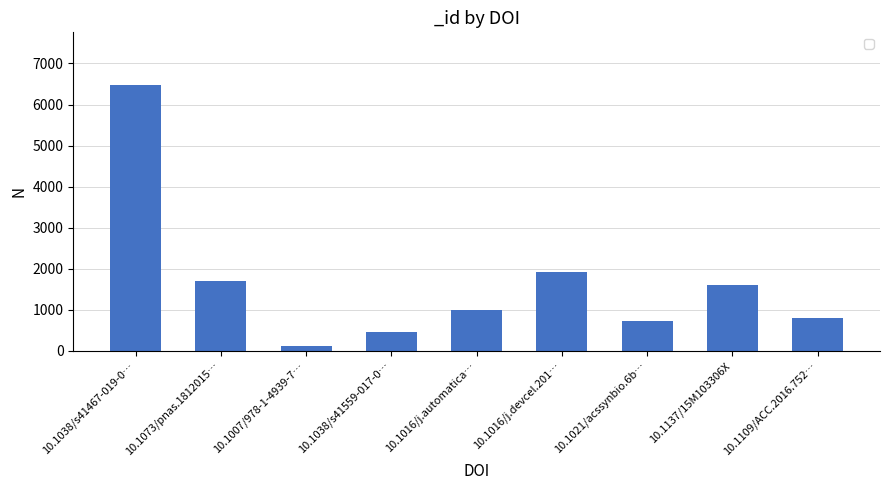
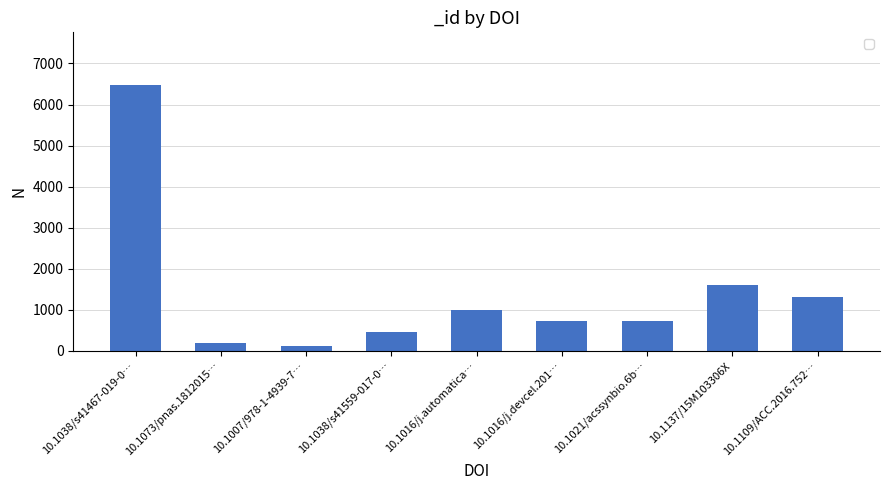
10.1073/pnas.1812015…: 1700 -> 200
10.1016/j.devcel.201…: 1900 -> 700
10.1109/ACC.2016.752…: 800 -> 1300
